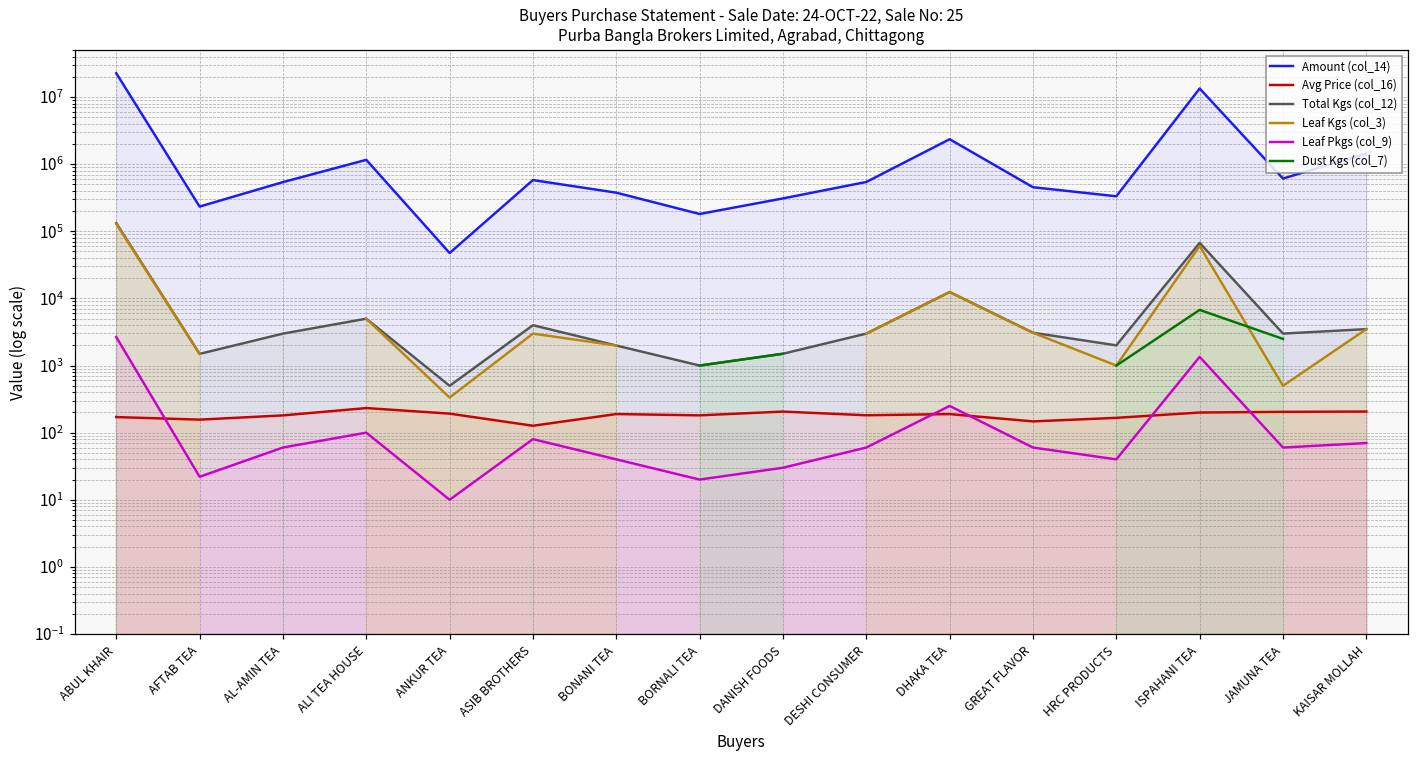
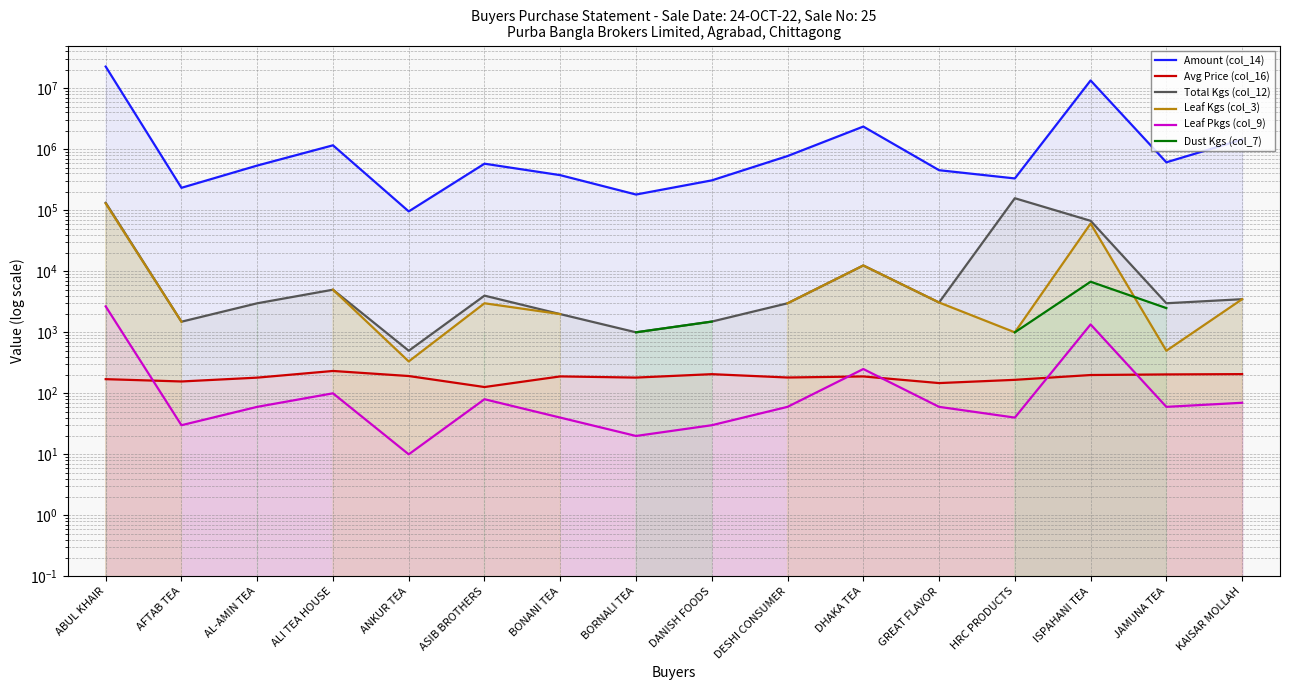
Leaf Pkgs (col_9), AFTAB TEA: 22 -> 30
Amount (col_14), ANKUR TEA: 50000 -> 100000
Amount (col_14), DESHI CONSUMER: 500000 -> 800000
Total Kgs (col_12), HRC PRODUCTS: 2000 -> 160000
